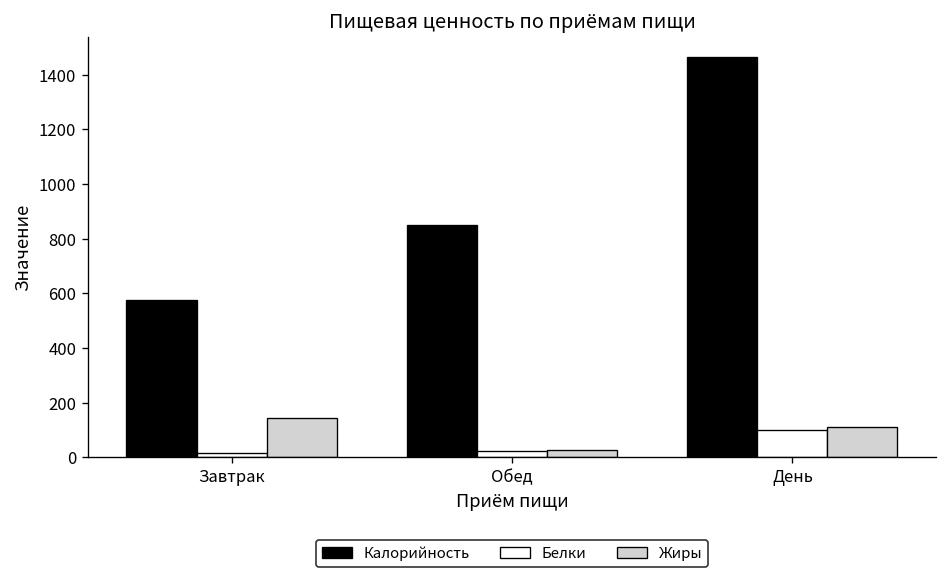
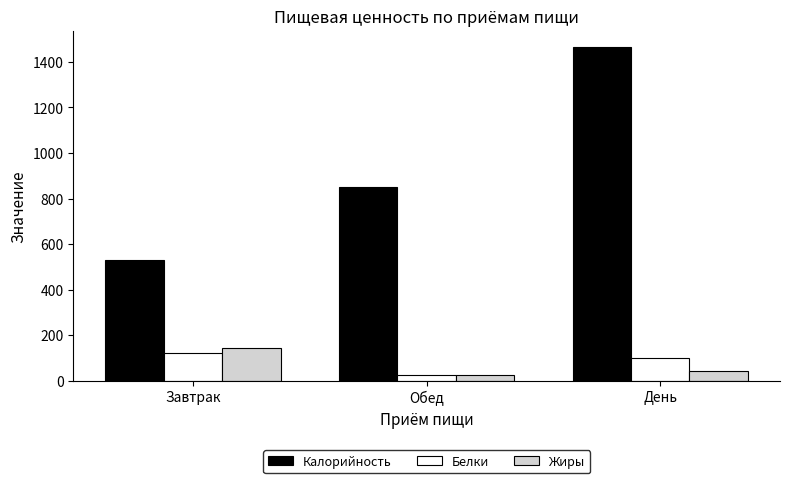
Калорийность, Завтрак: 570 -> 530
Белки, Завтрак: 20 -> 120
Жиры, День: 110 -> 40
